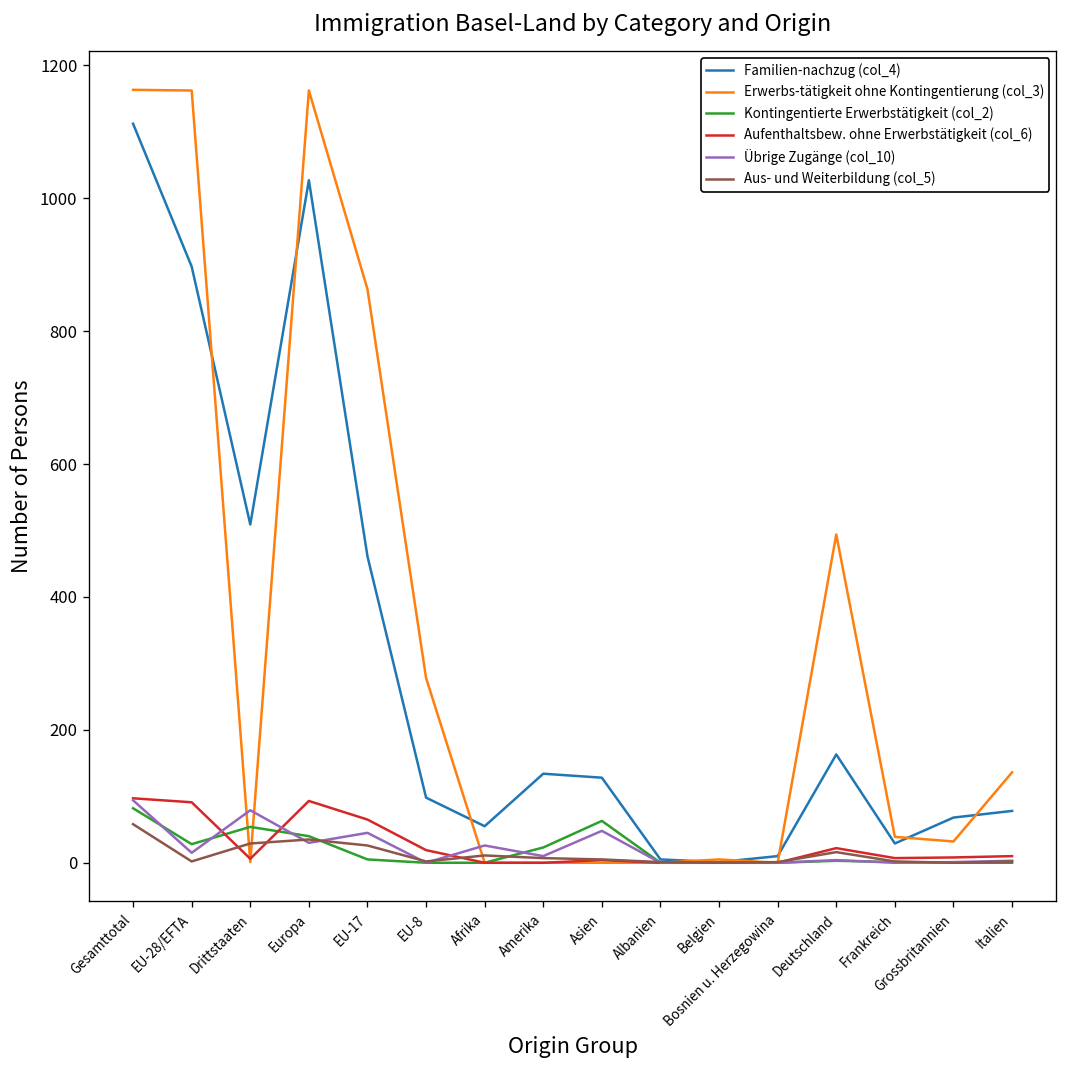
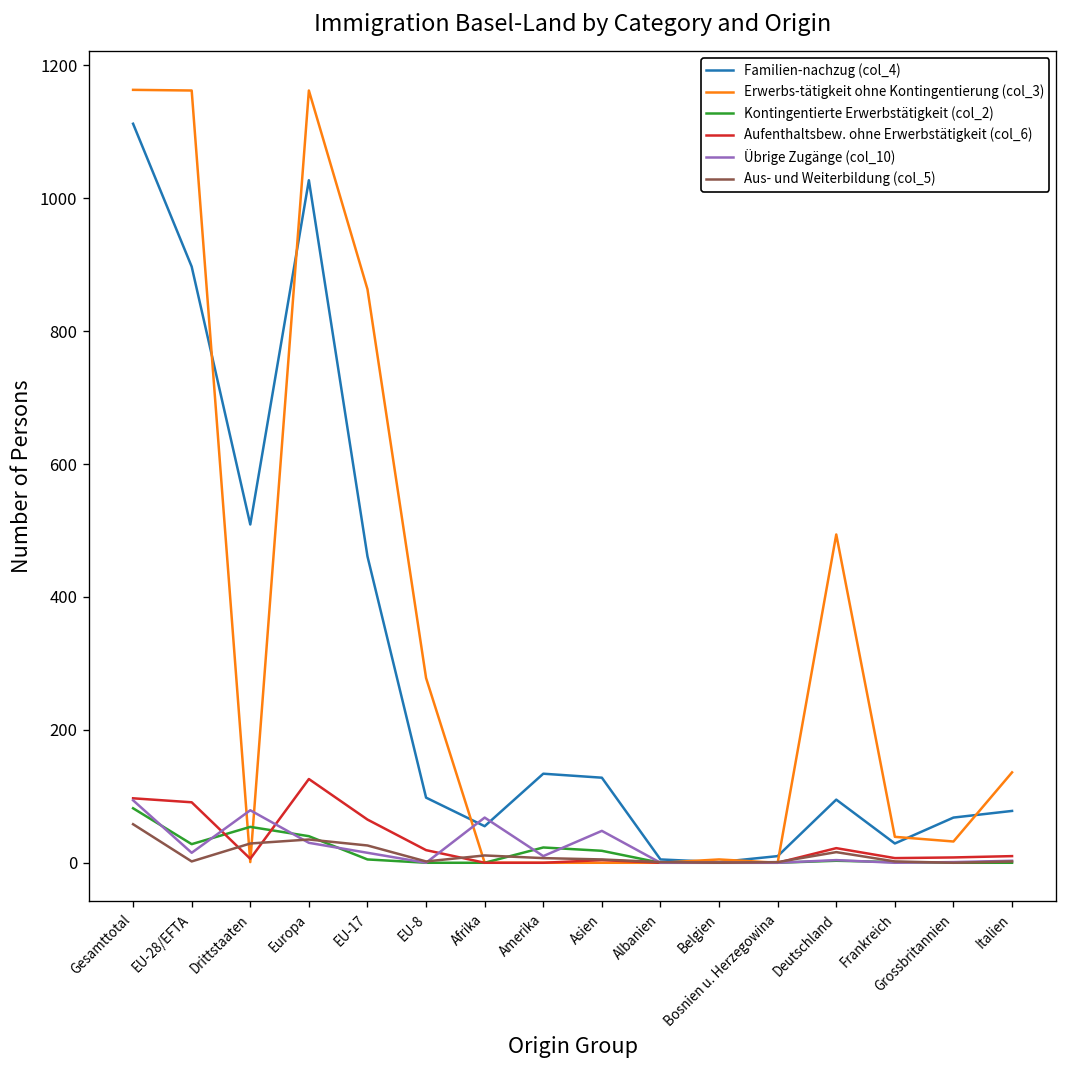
Aufenthaltsbew. ohne Erwerbstätigkeit (col_6), Europa: 90 -> 130
Übrige Zugänge (col_10), EU-17: 50 -> 20
Übrige Zugänge (col_10), Afrika: 30 -> 70
Kontingentierte Erwerbstätigkeit (col_2), Asien: 60 -> 20
Familien-nachzug (col_4), Deutschland: 160 -> 100
